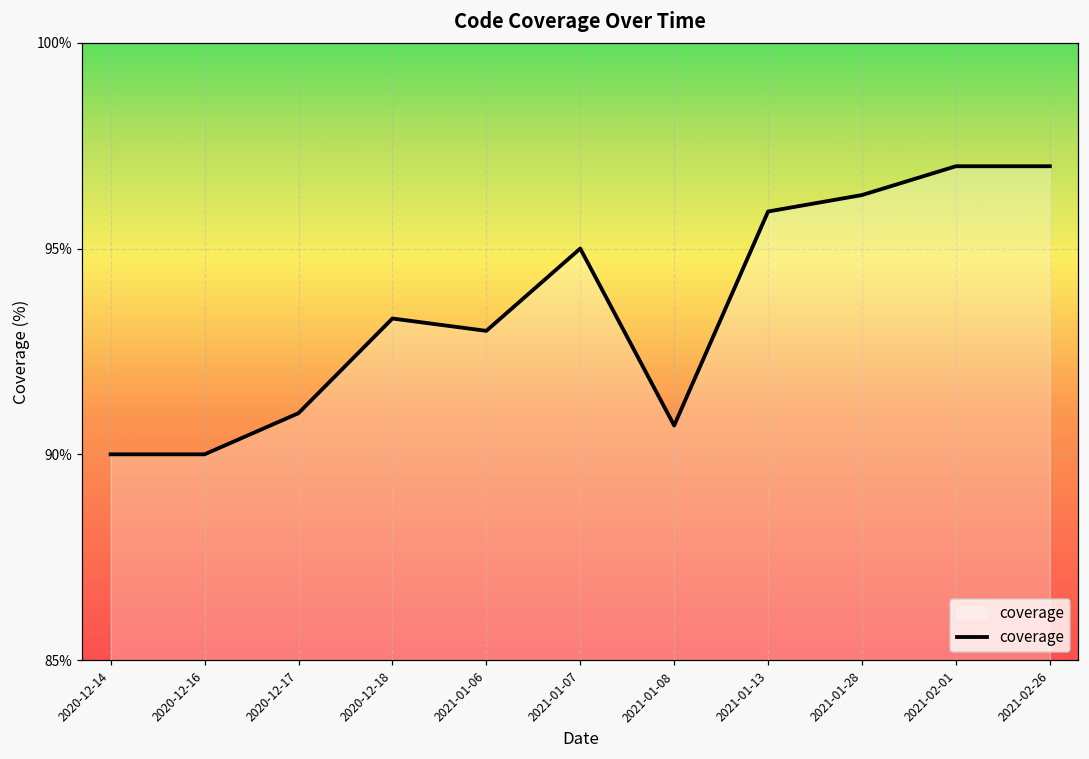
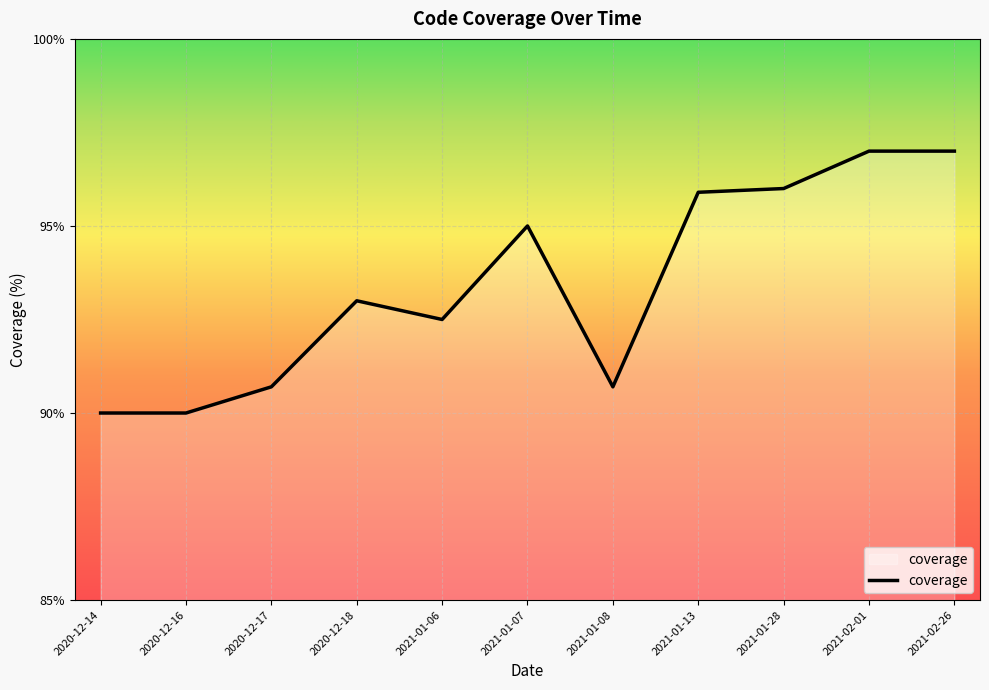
2020-12-17: 91.0% -> 90.7%
2020-12-18: 93.3% -> 93.0%
2021-01-06: 93.0% -> 92.5%
2021-01-28: 96.3% -> 96.0%
